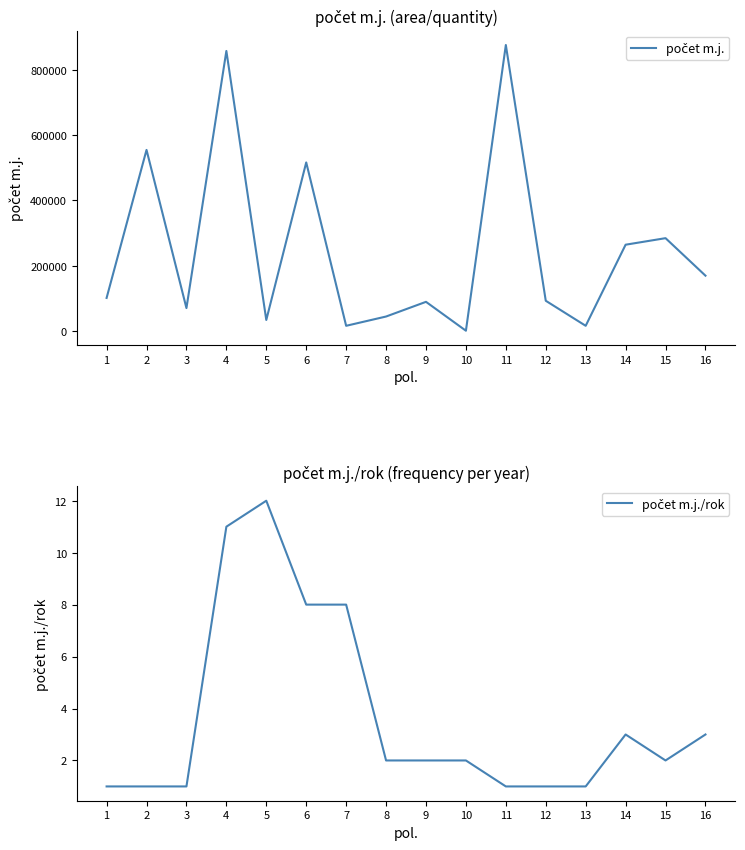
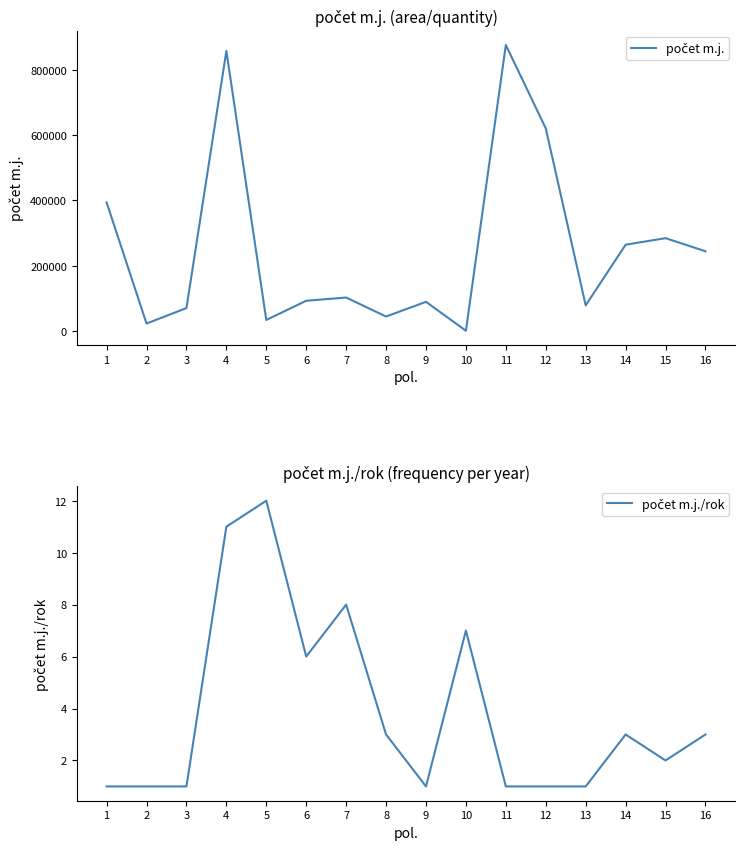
počet m.j. (area/quantity), 1: 100000 -> 390000
počet m.j. (area/quantity), 2: 550000 -> 20000
počet m.j. (area/quantity), 6: 520000 -> 90000
počet m.j. (area/quantity), 7: 20000 -> 100000
počet m.j. (area/quantity), 12: 90000 -> 620000
počet m.j. (area/quantity), 13: 20000 -> 80000
počet m.j. (area/quantity), 16: 170000 -> 240000
počet m.j./rok (frequency per year), 6: 8 -> 6
počet m.j./rok (frequency per year), 8: 2 -> 3
počet m.j./rok (frequency per year), 9: 2 -> 1
počet m.j./rok (frequency per year), 10: 2 -> 7
